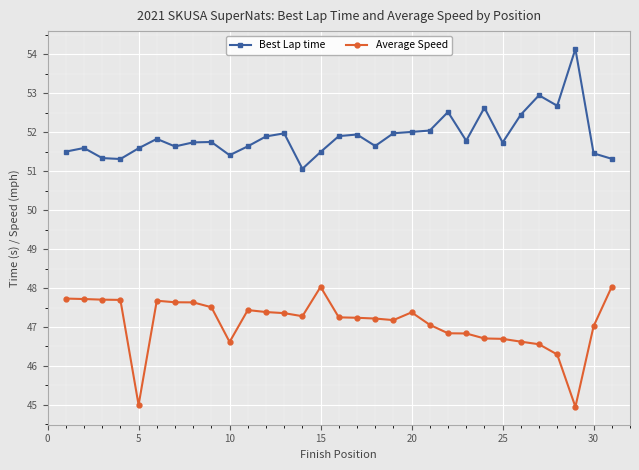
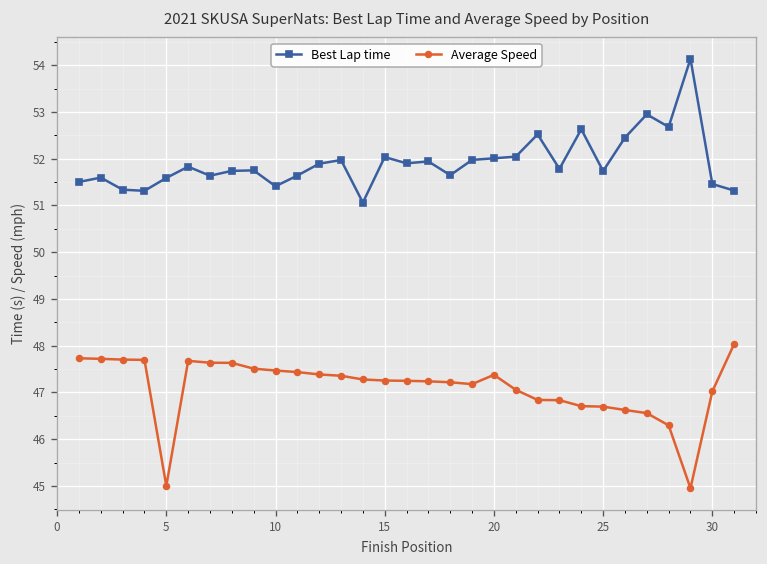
Average Speed, 10: 46.6 -> 47.5
Best Lap time, 15: 51.5 -> 52.0
Average Speed, 15: 48.0 -> 47.3
